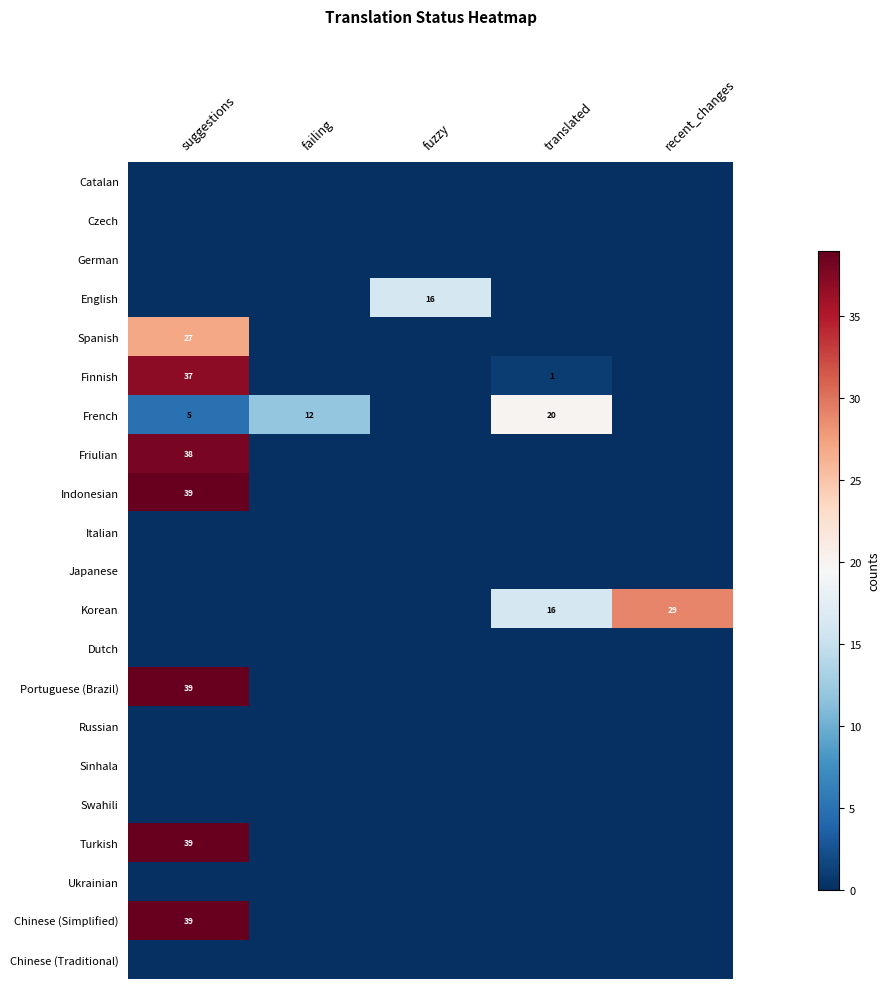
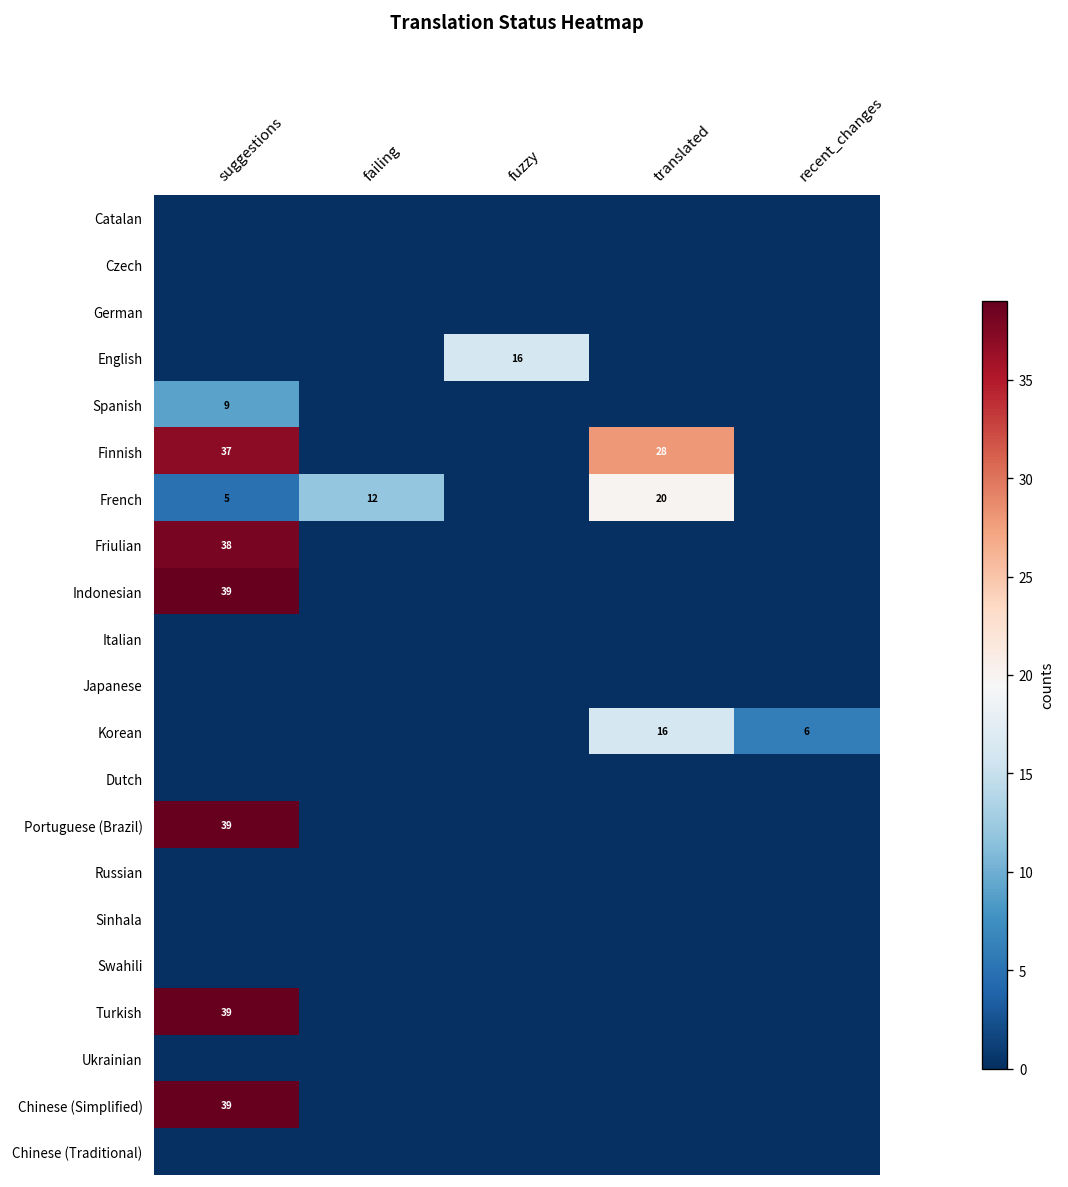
Spanish, suggestions: 27 -> 9
Finnish, translated: 1 -> 28
Korean, recent_changes: 29 -> 6
